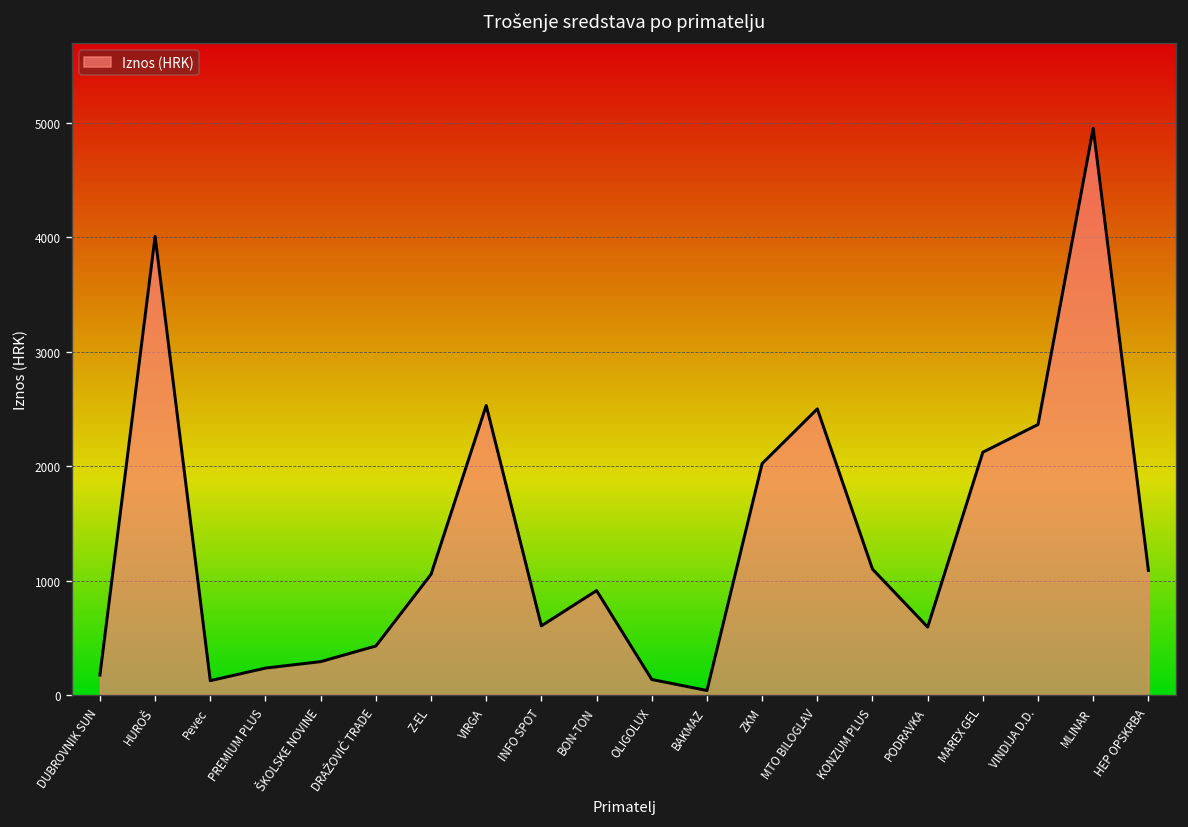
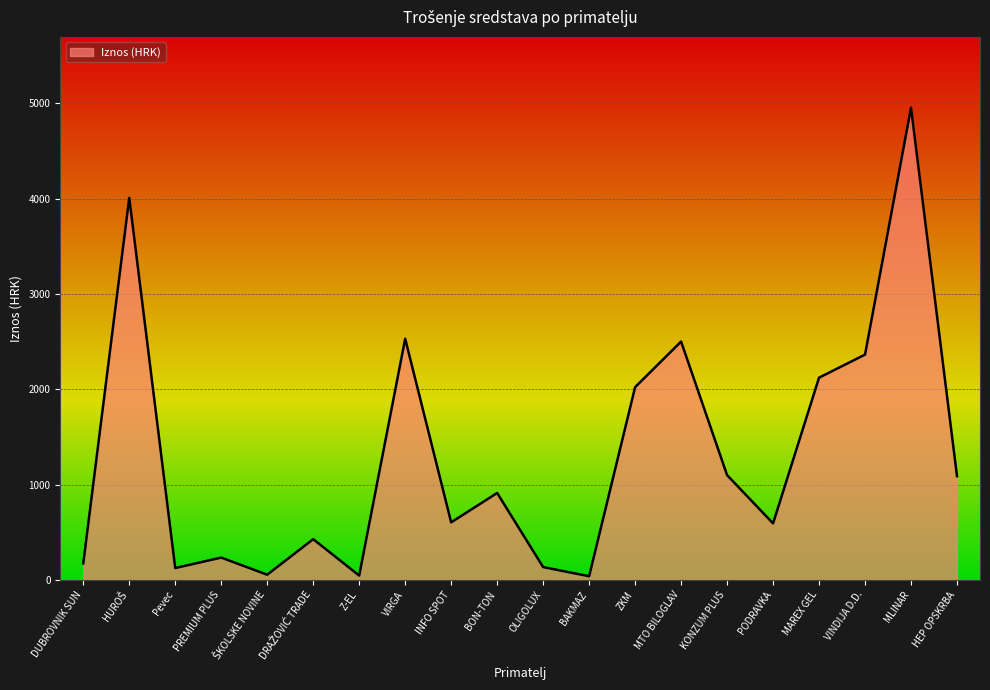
ŠKOLSKE NOVINE: 300 -> 100
Z-EL: 1100 -> 0
